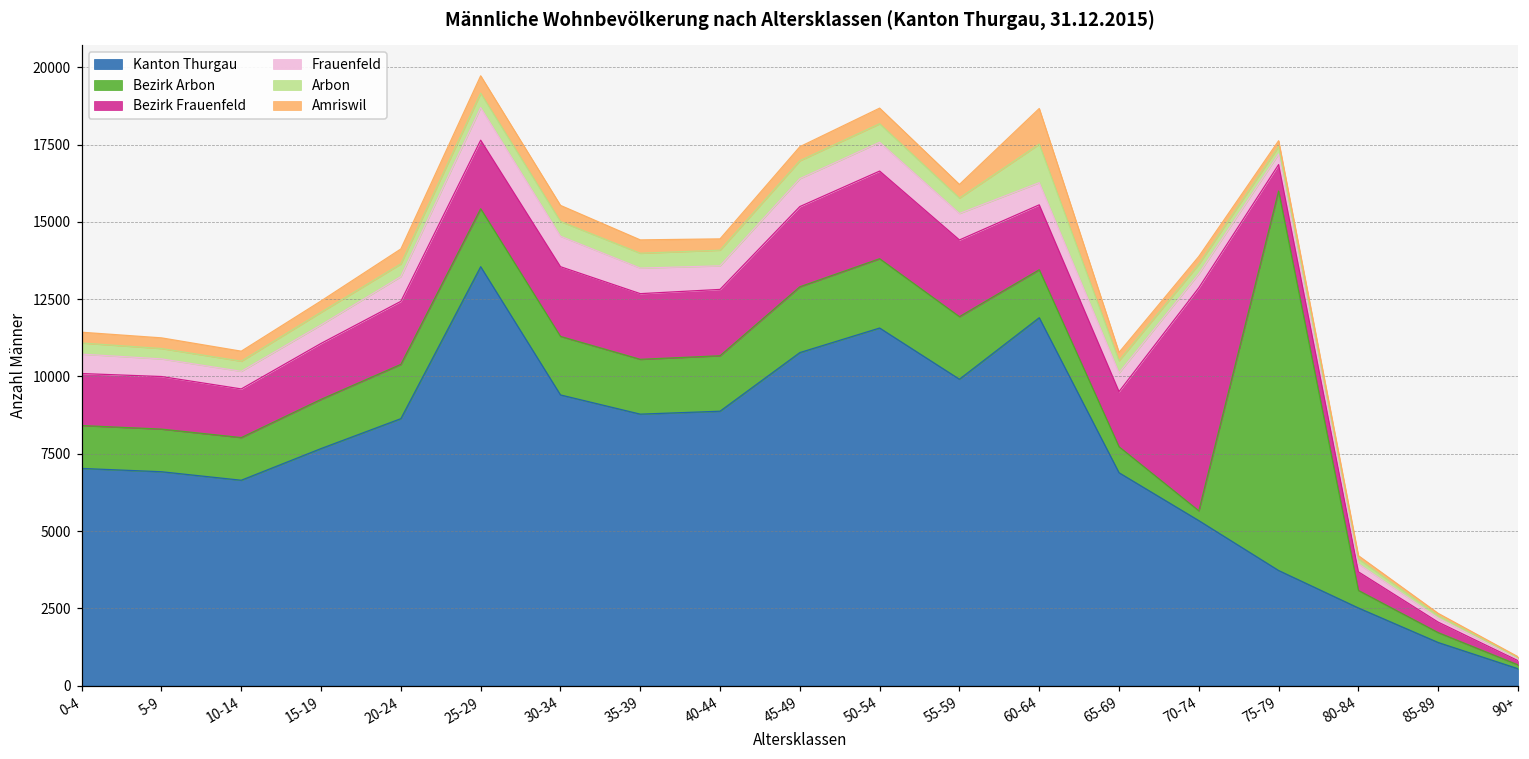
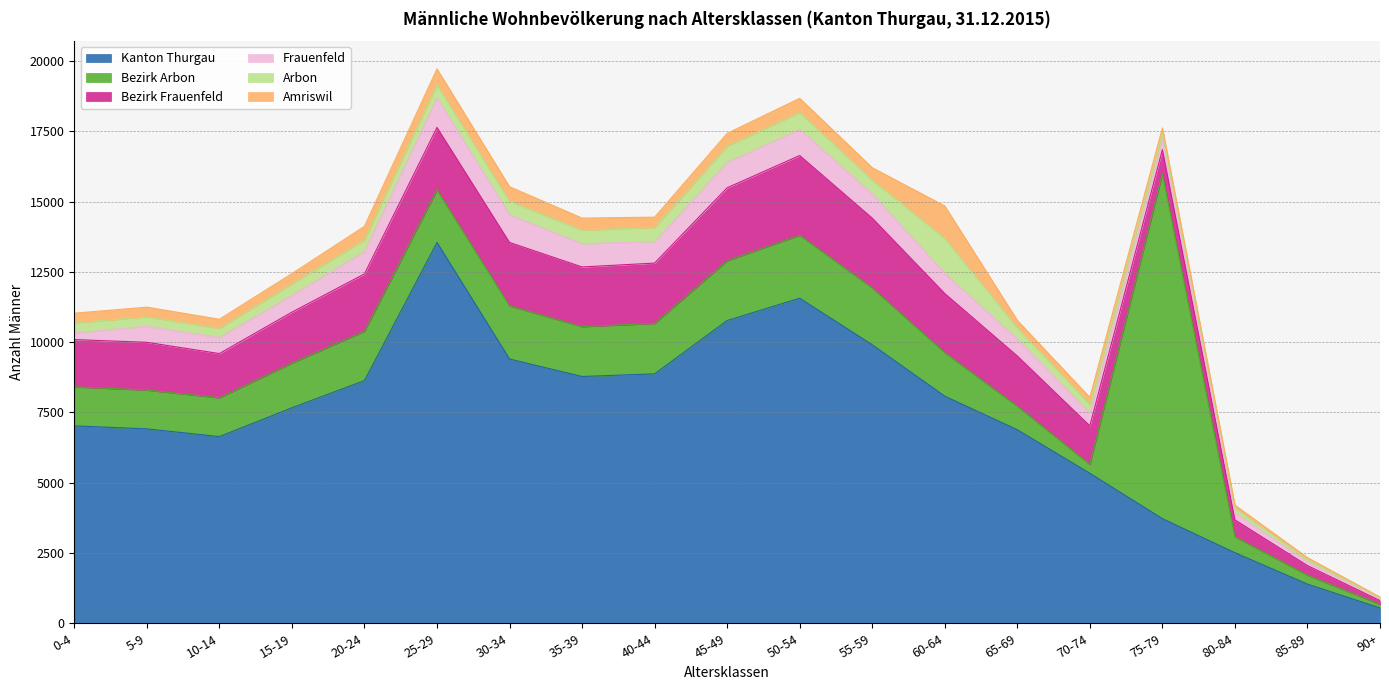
Frauenfeld, 0-4: 600 -> 200
Kanton Thurgau, 60-64: 11900 -> 8100
Bezirk Frauenfeld, 70-74: 7200 -> 1400
